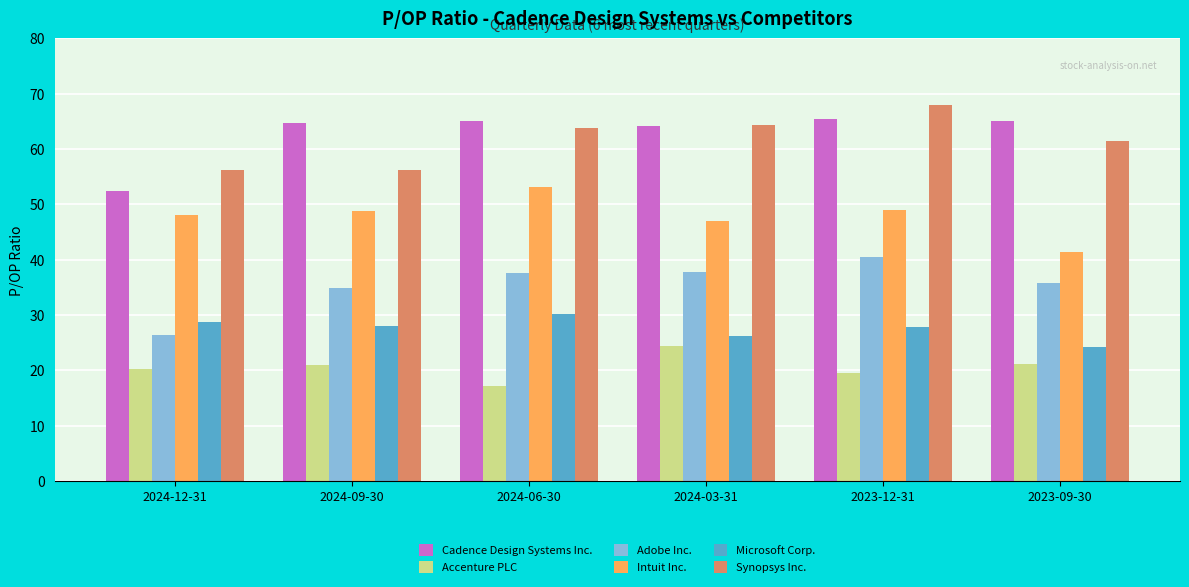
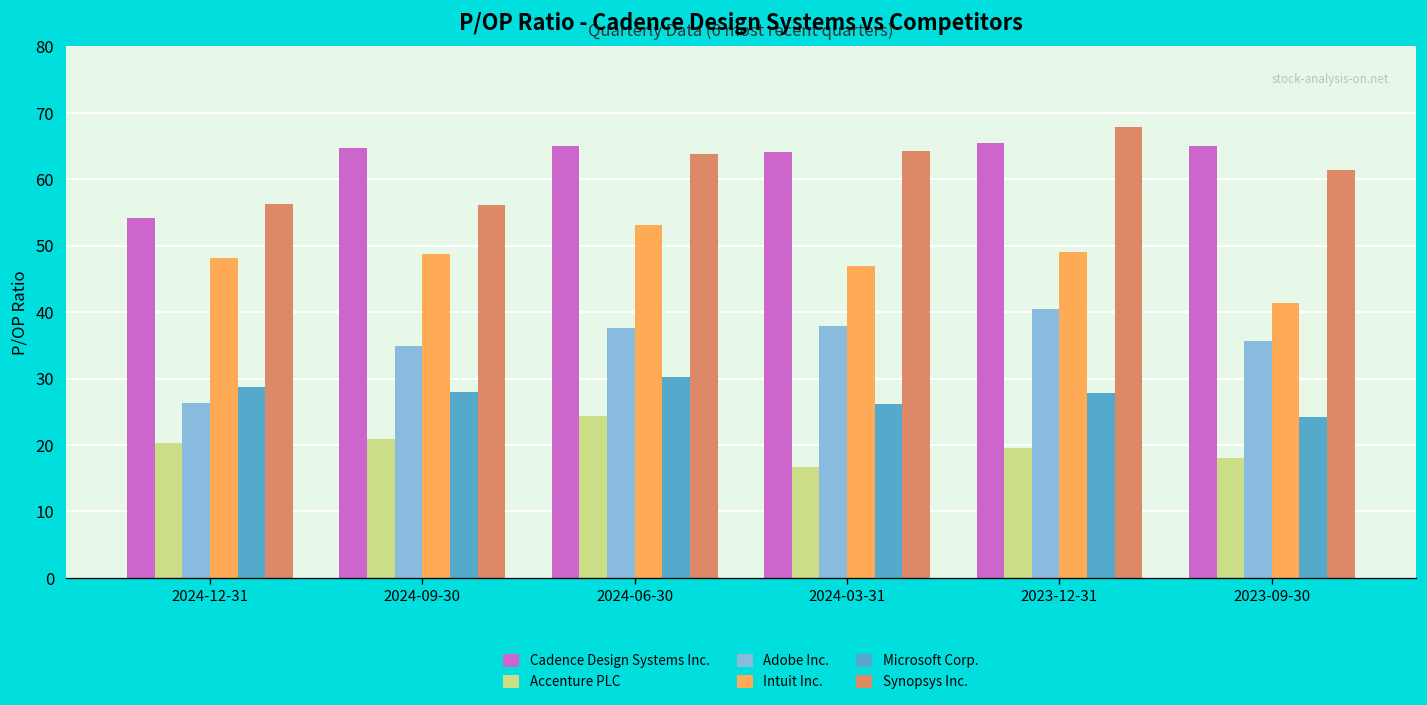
Cadence Design Systems Inc., 2024-12-31: 52 -> 54
Accenture PLC, 2024-06-30: 17 -> 24
Accenture PLC, 2024-03-31: 24 -> 17
Accenture PLC, 2023-09-30: 21 -> 18
